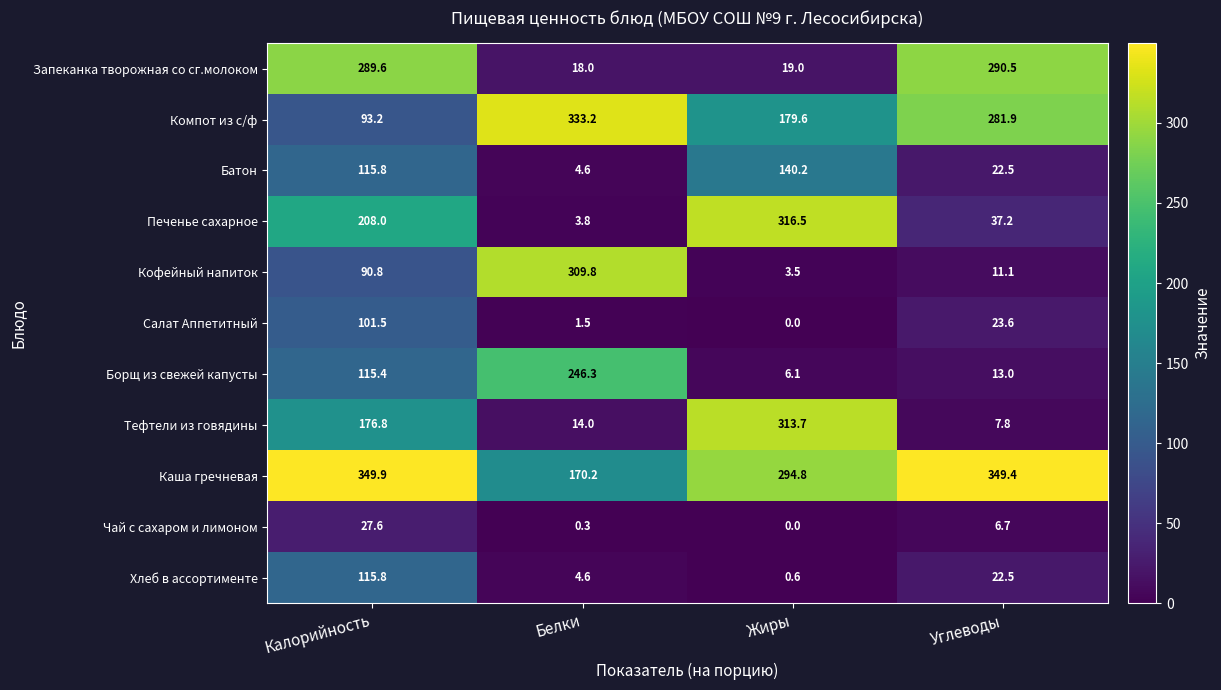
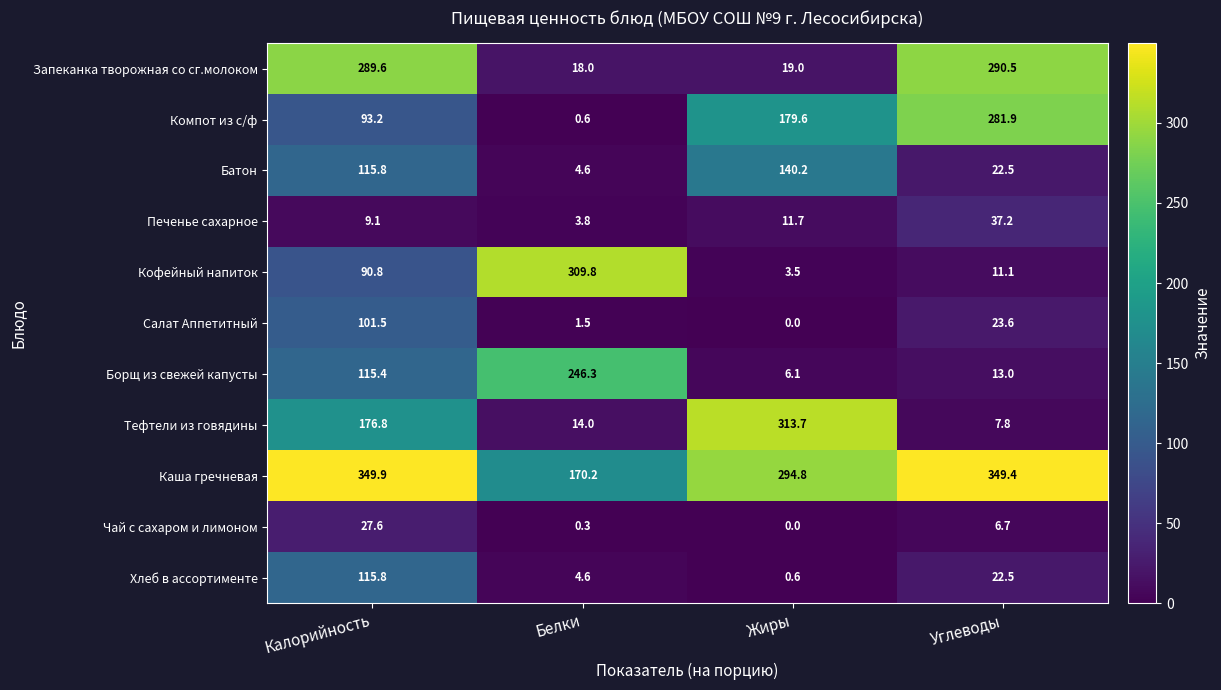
Компот из с/ф, Белки: 333.2 -> 0.6
Печенье сахарное, Калорийность: 208.0 -> 9.1
Печенье сахарное, Жиры: 316.5 -> 11.7
